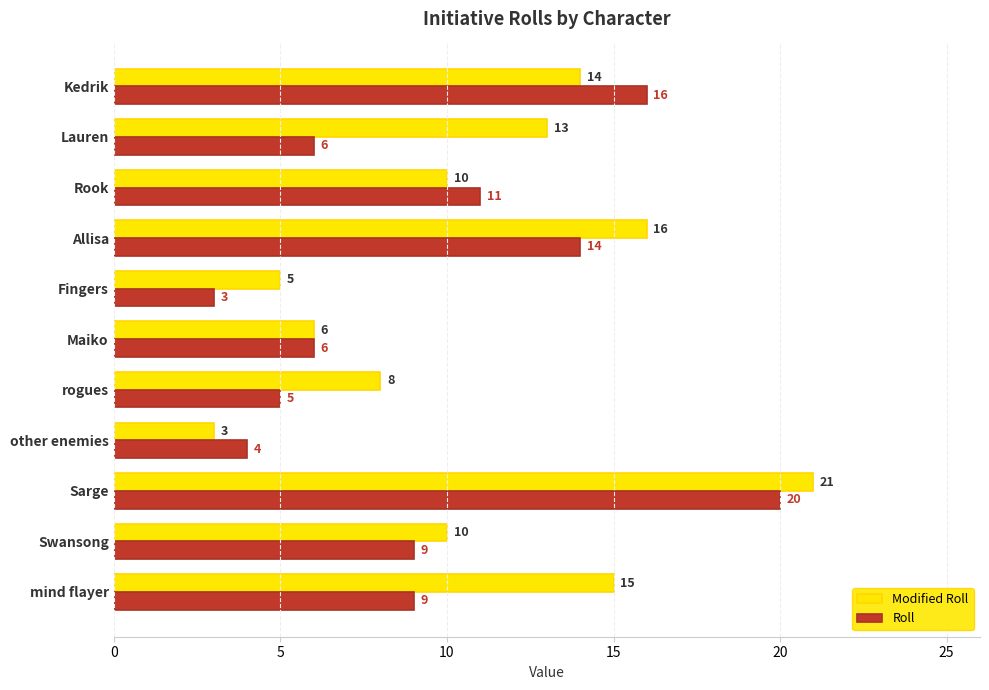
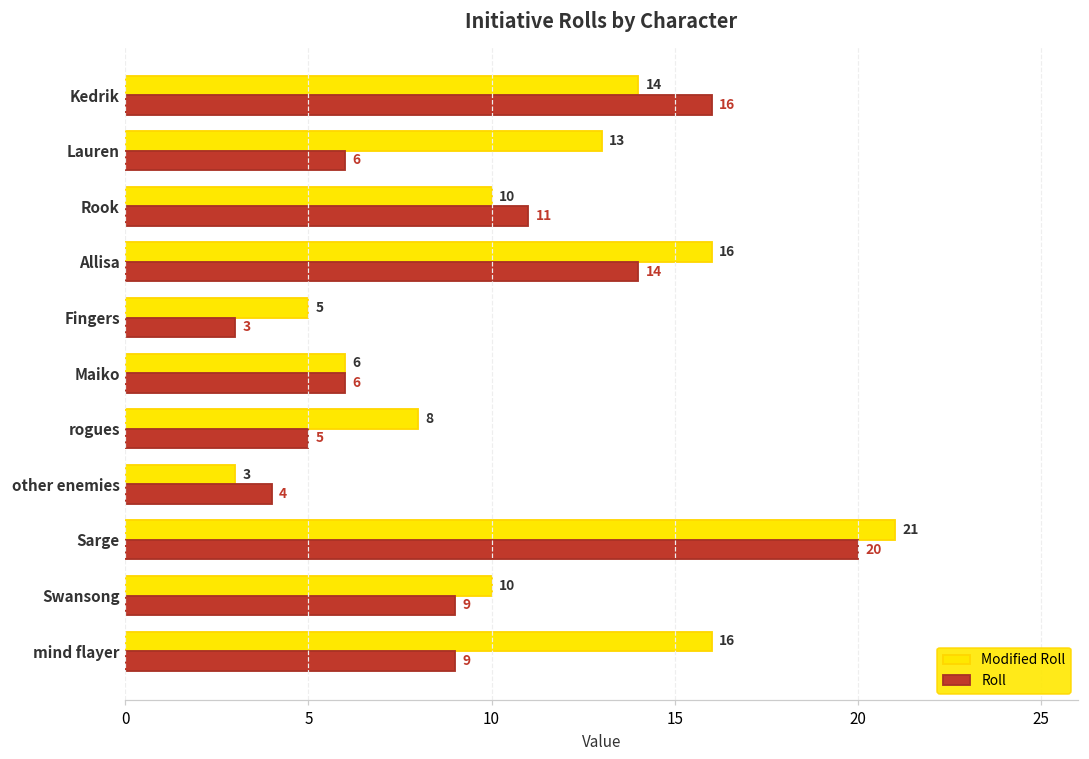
Modified Roll, mind flayer: 15 -> 16
